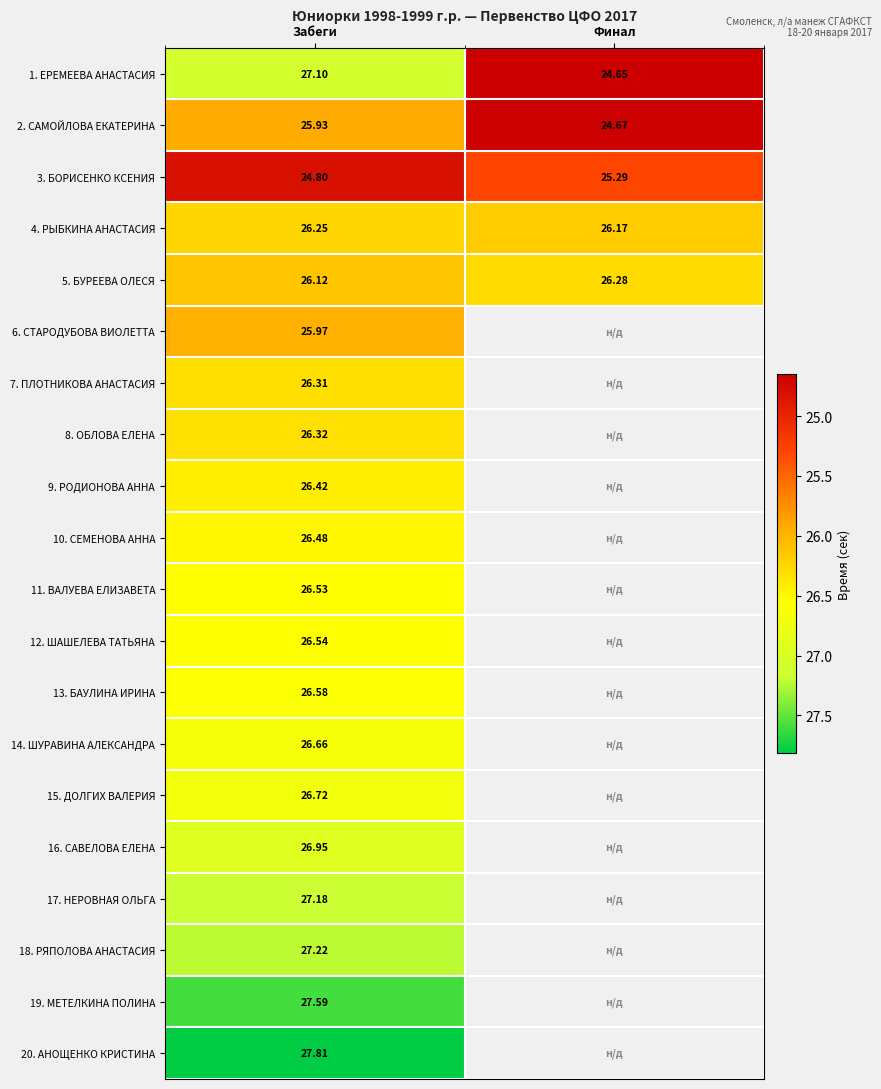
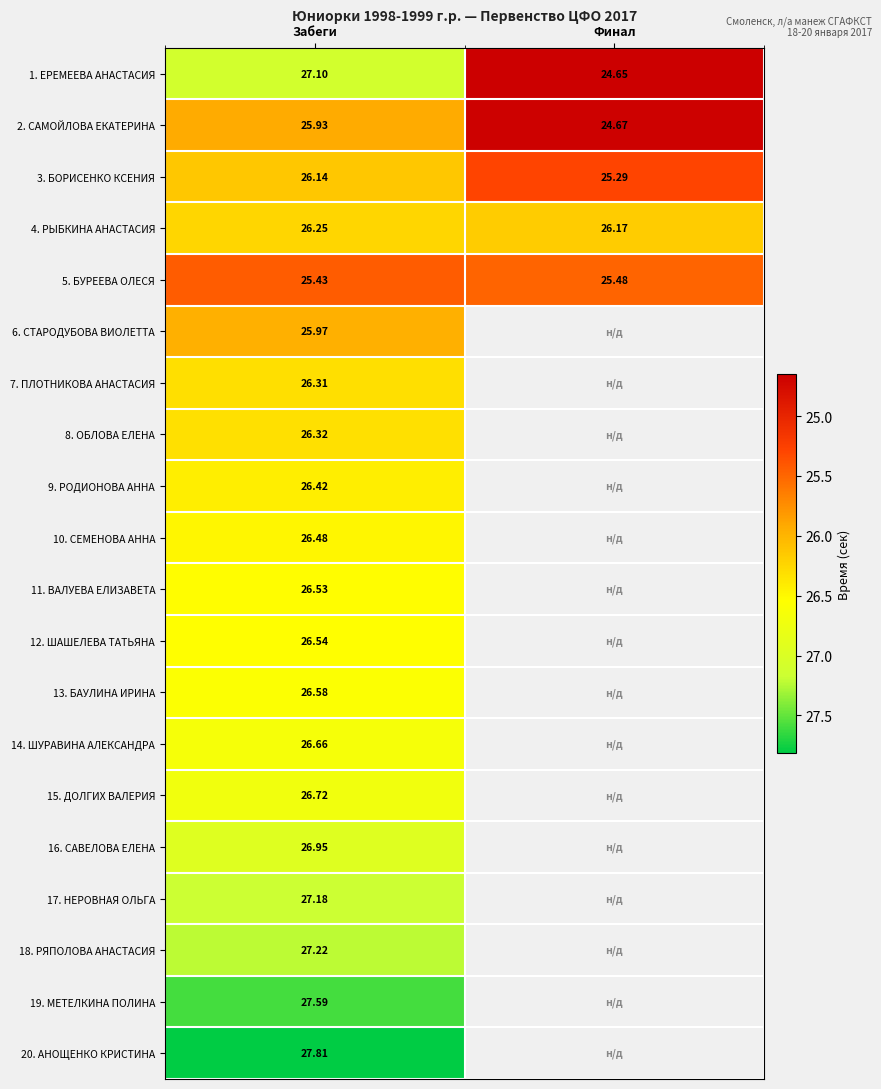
3. БОРИСЕНКО КСЕНИЯ, Забеги: 24.80 -> 26.14
5. БУРЕЕВА ОЛЕСЯ, Забеги: 26.12 -> 25.43
5. БУРЕЕВА ОЛЕСЯ, Финал: 26.28 -> 25.48
